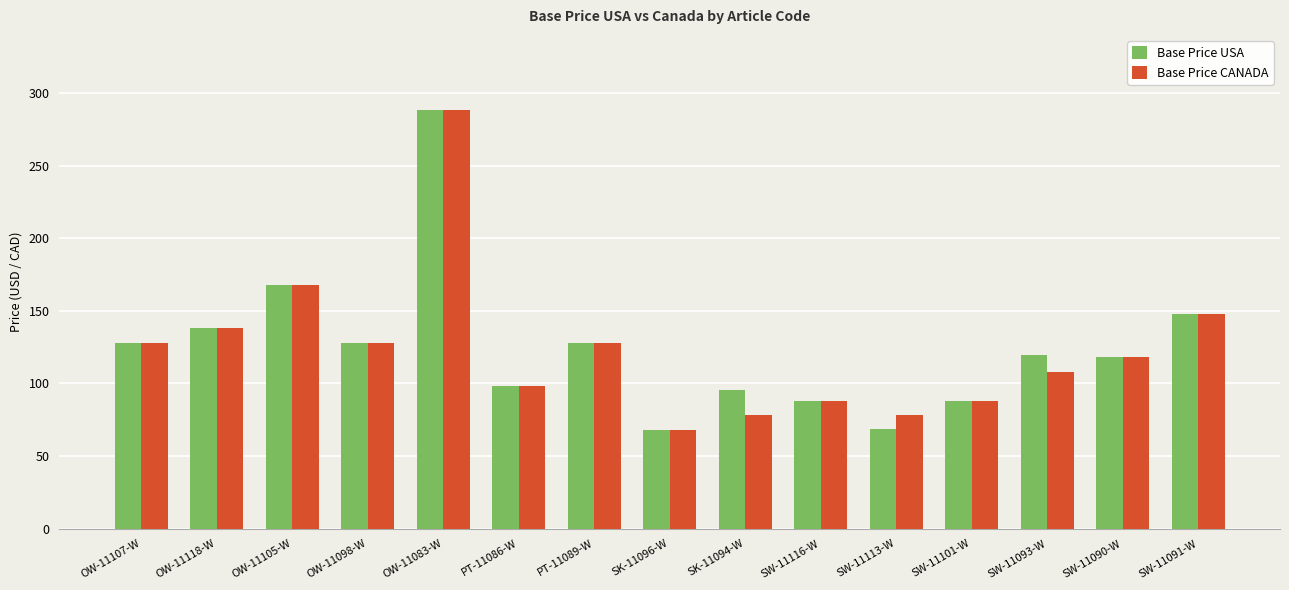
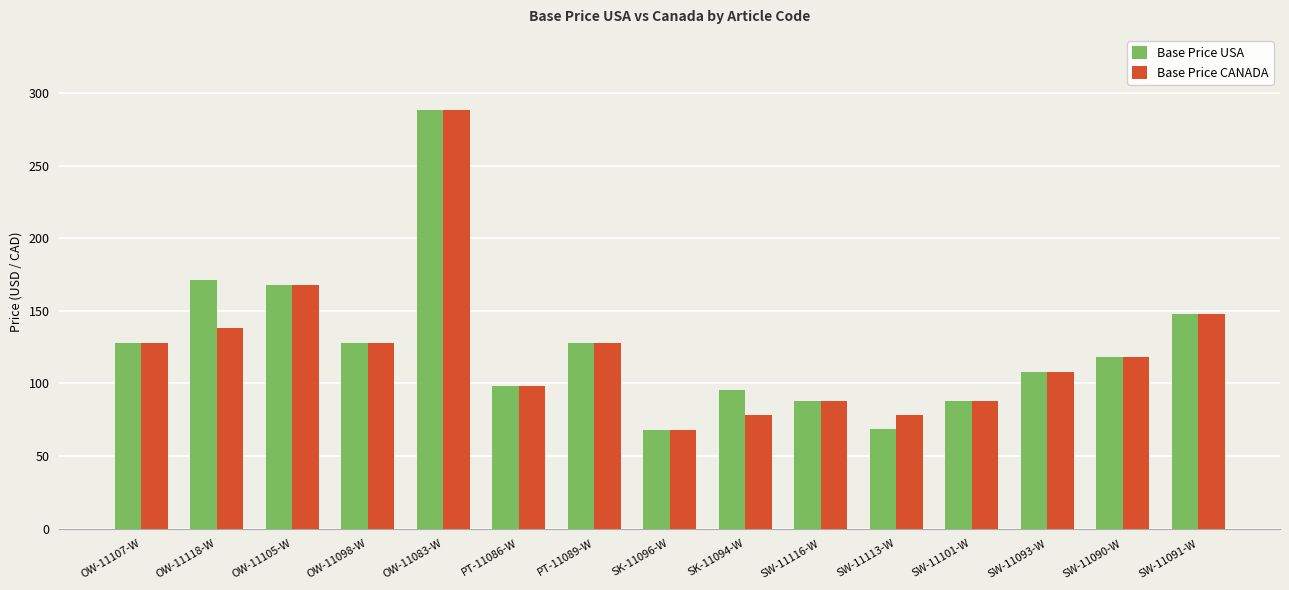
Base Price USA, OW-11118-W: 138 -> 171
Base Price USA, SW-11093-W: 119 -> 108
